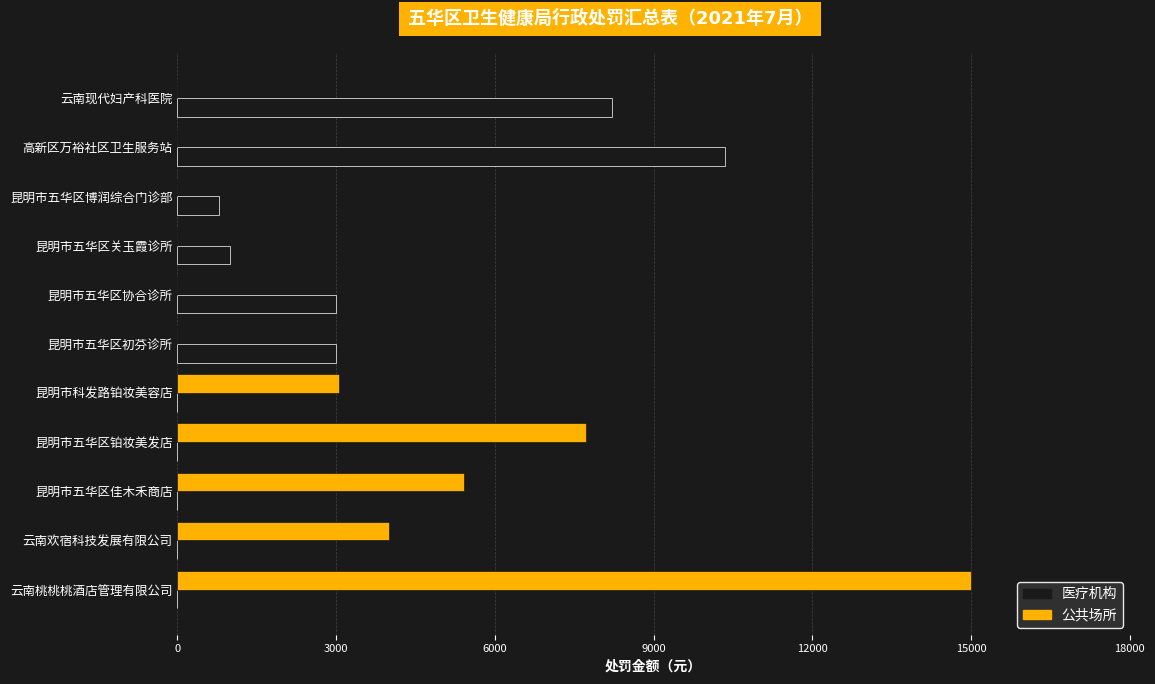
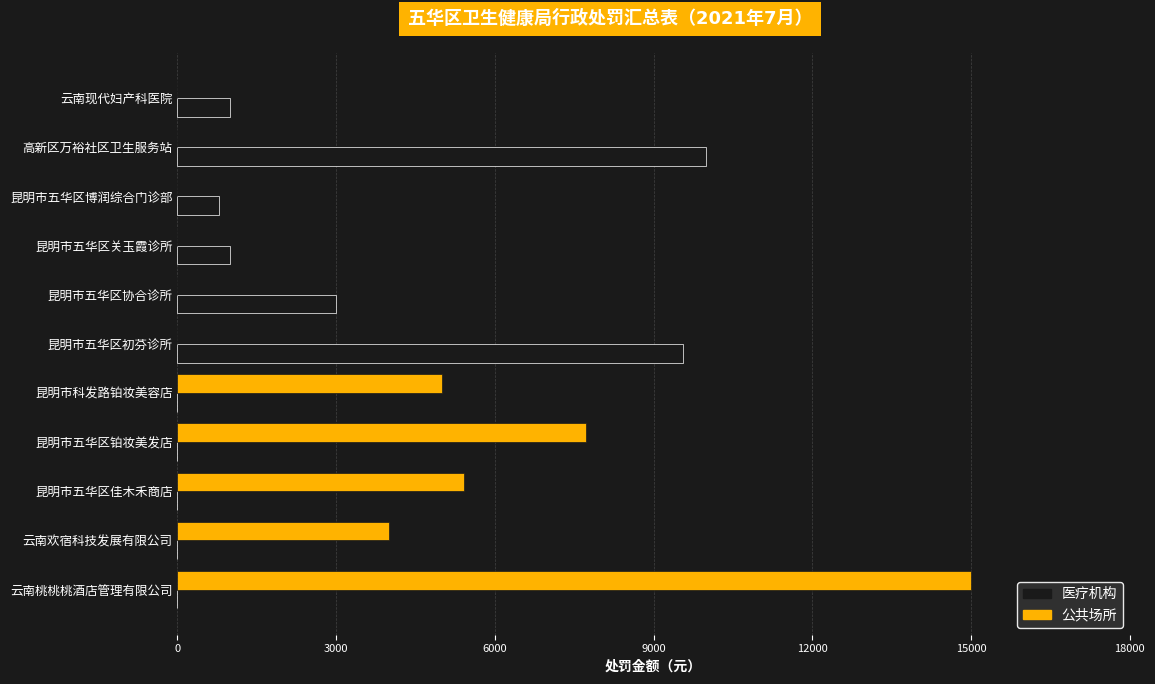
医疗机构, 云南现代妇产科医院: 8200 -> 1000
医疗机构, 高新区万裕社区卫生服务站: 10400 -> 10000
医疗机构, 昆明市五华区初芬诊所: 3000 -> 9600
公共场所, 昆明市科发路铂妆美容店: 3100 -> 5000
